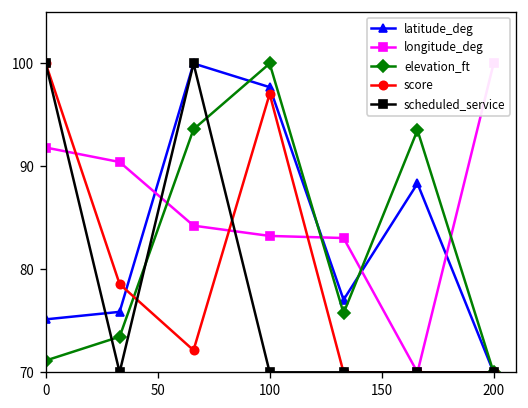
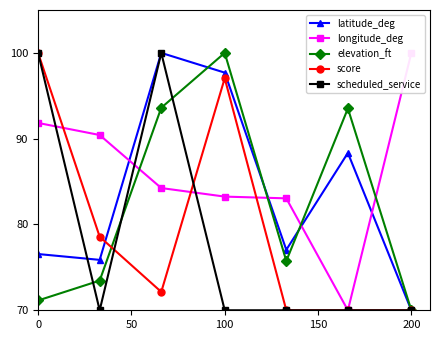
latitude_deg, 0: 75 -> 77
